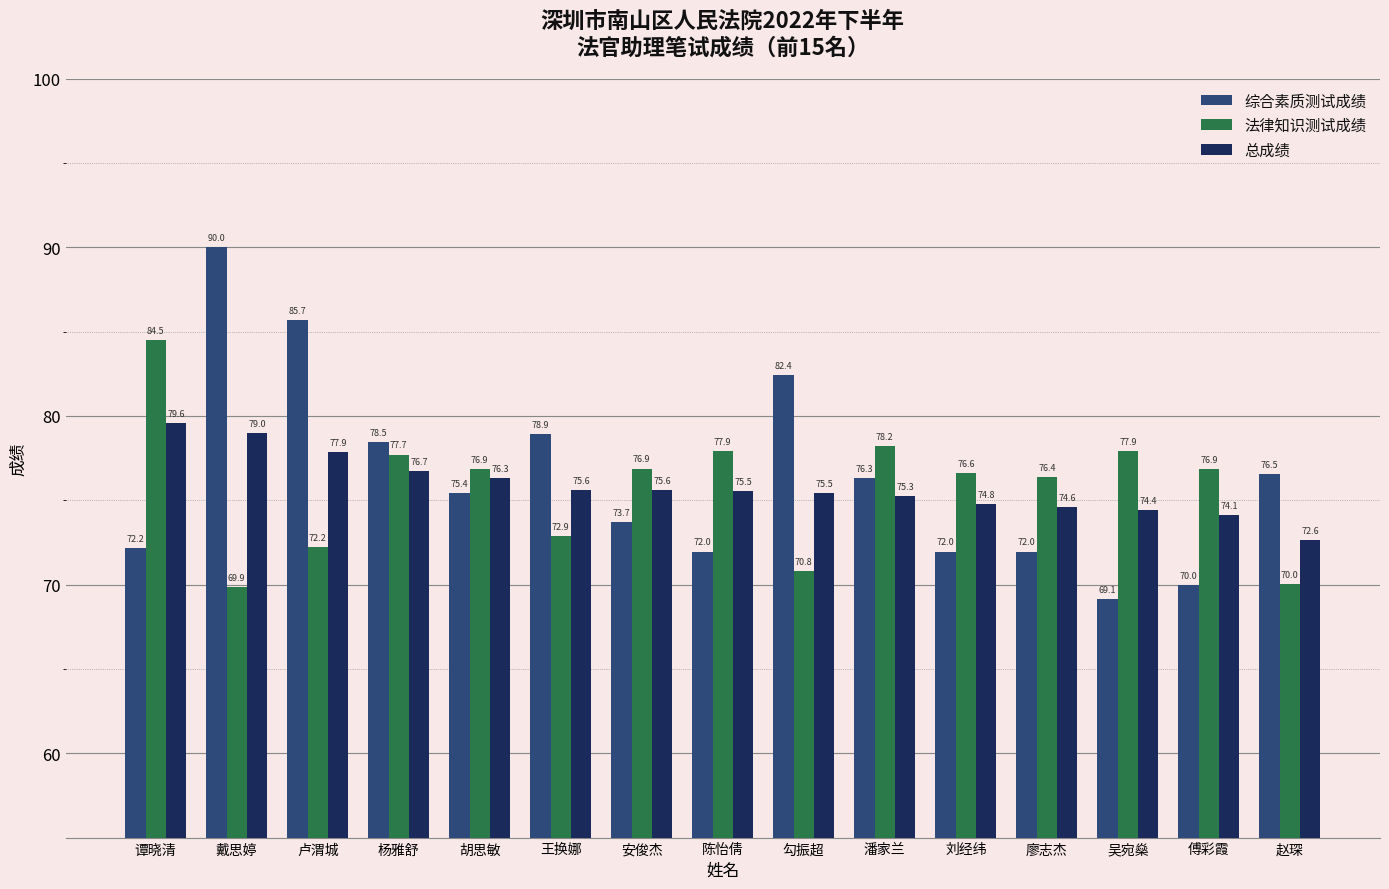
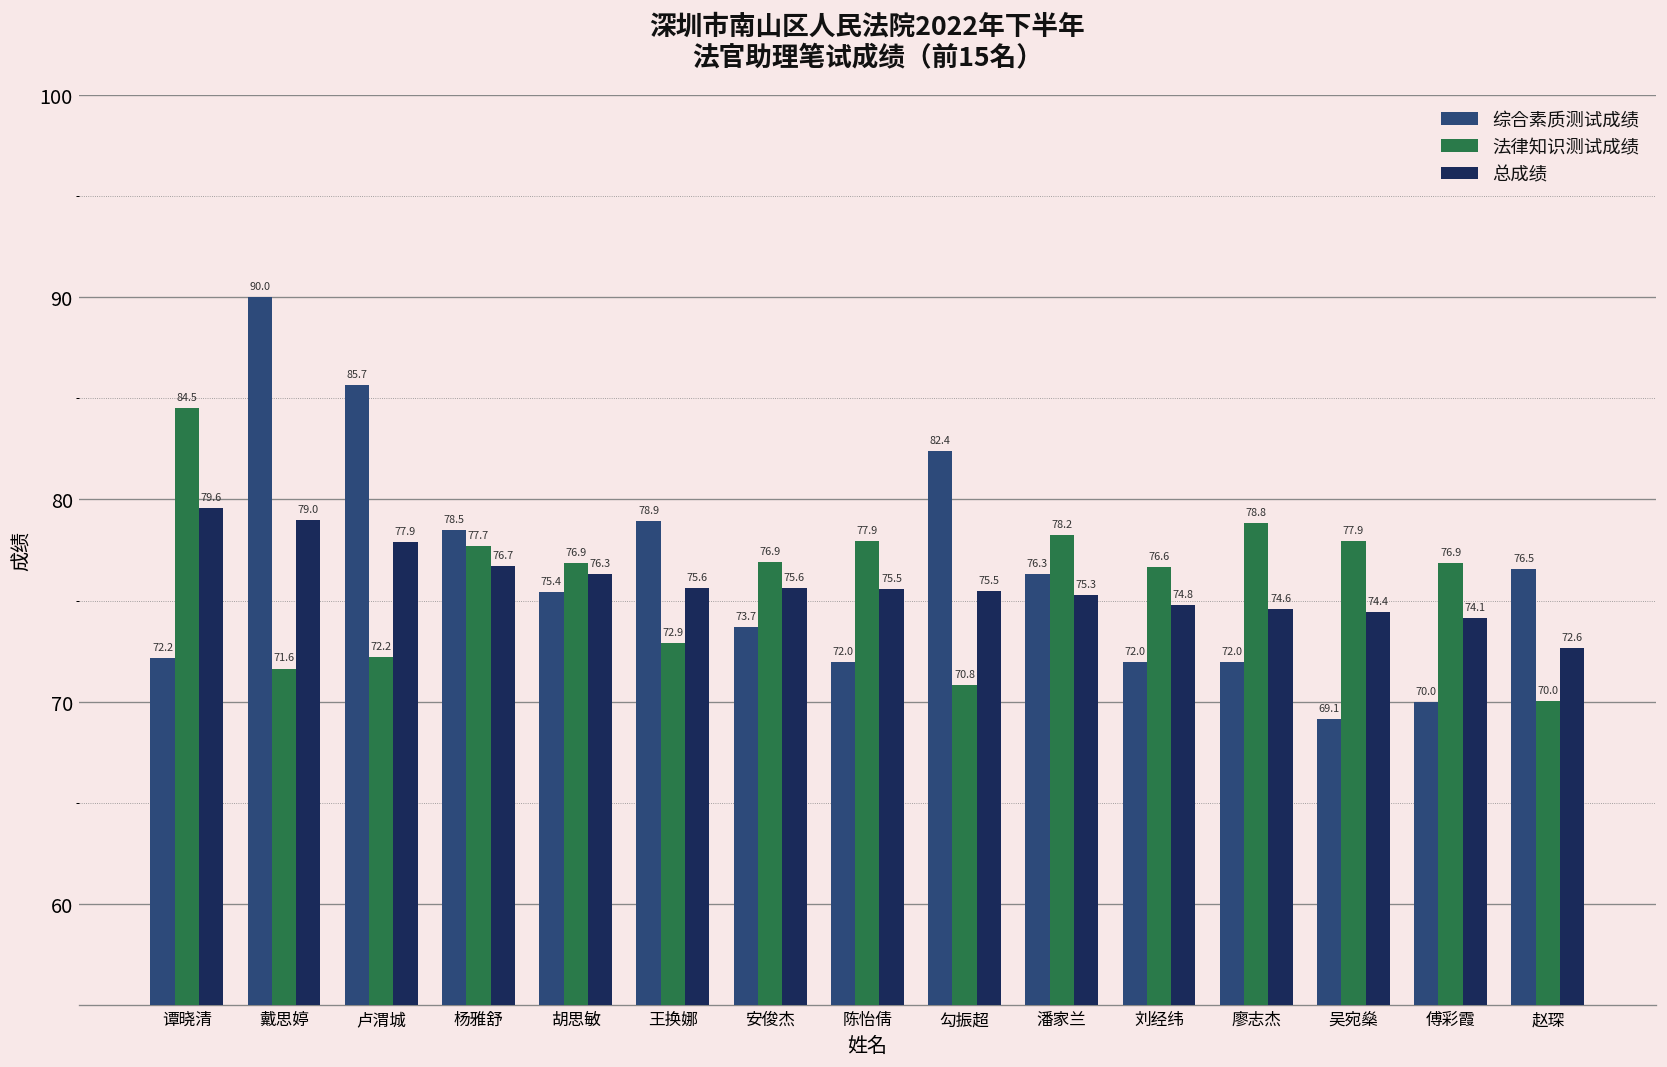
法律知识测试成绩, 戴思婷: 69.9 -> 71.6
法律知识测试成绩, 廖志杰: 76.4 -> 78.8
